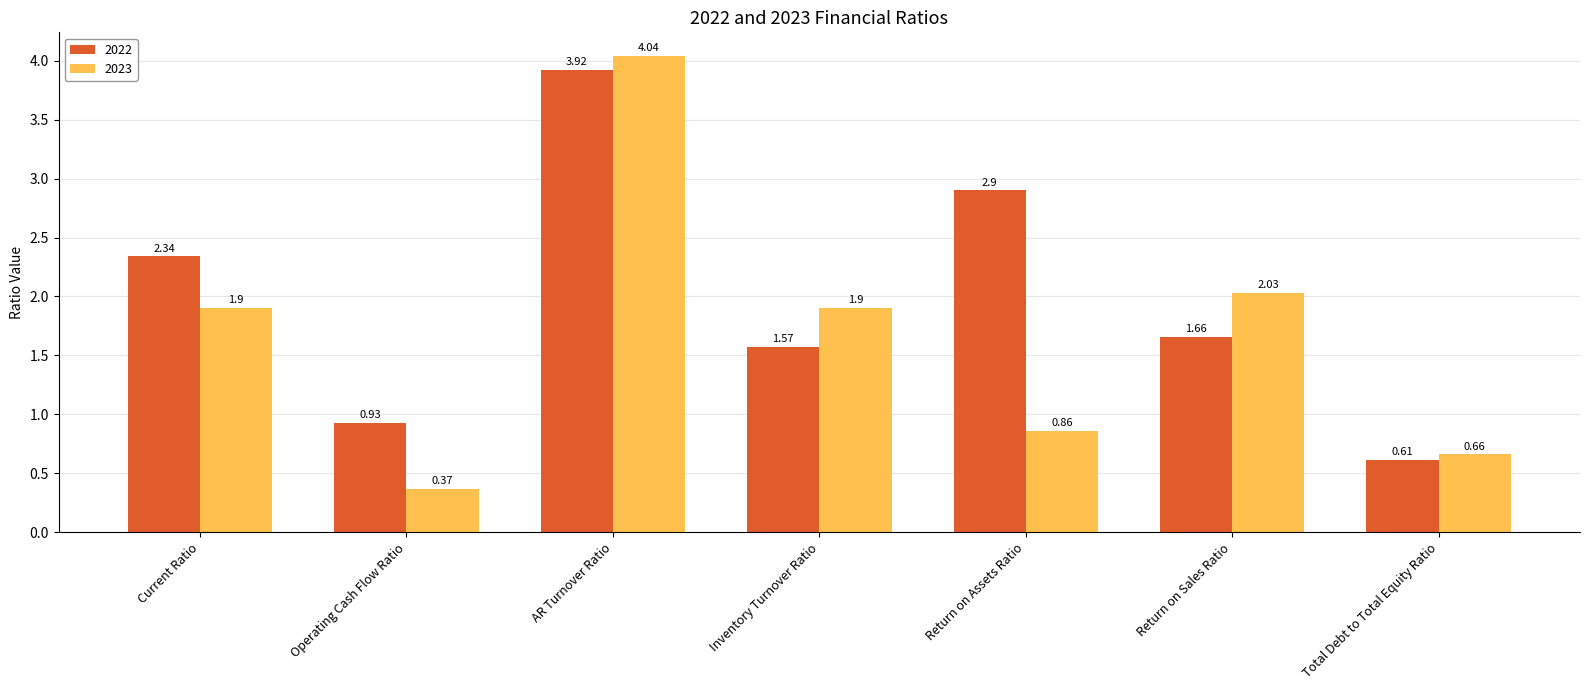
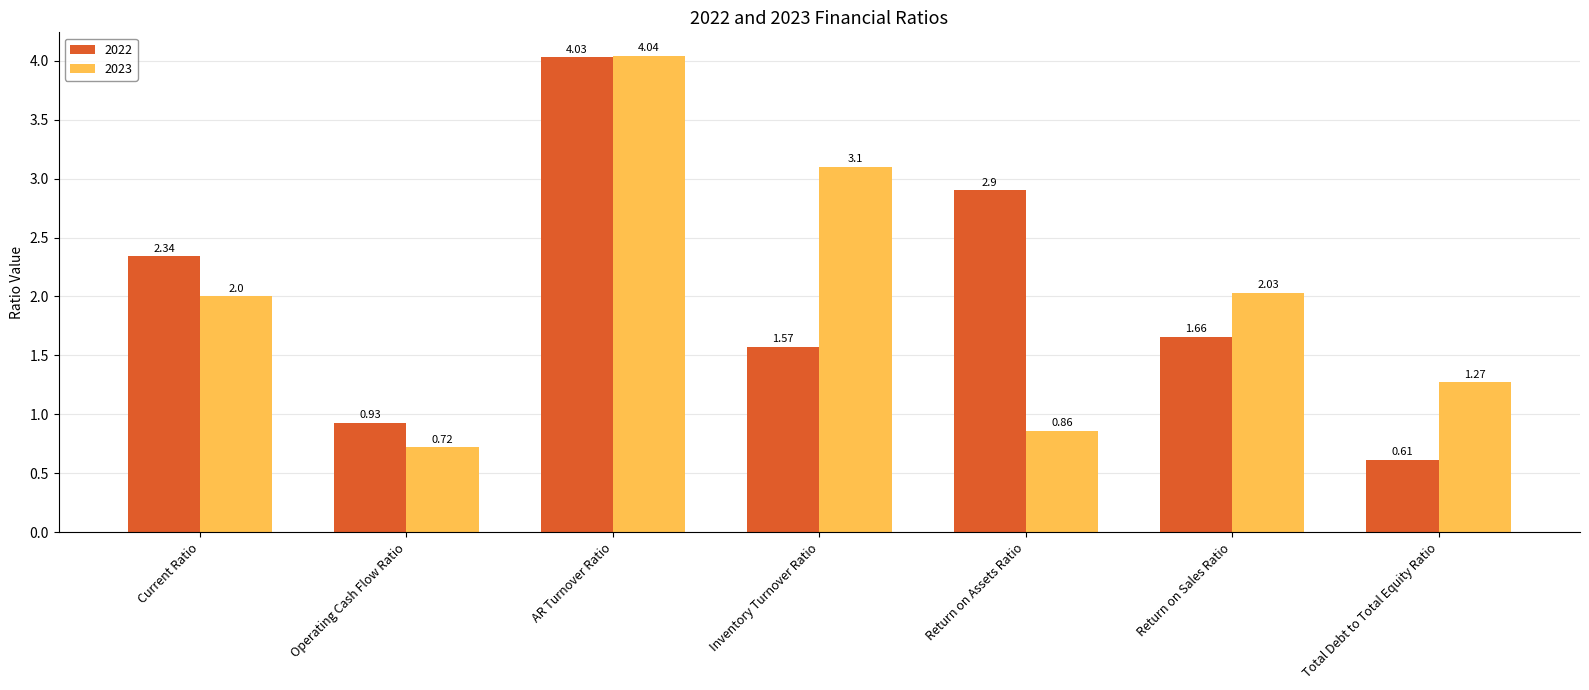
2023, Current Ratio: 1.9 -> 2.0
2023, Operating Cash Flow Ratio: 0.37 -> 0.72
2022, AR Turnover Ratio: 3.92 -> 4.03
2023, Inventory Turnover Ratio: 1.9 -> 3.1
2023, Total Debt to Total Equity Ratio: 0.66 -> 1.27
